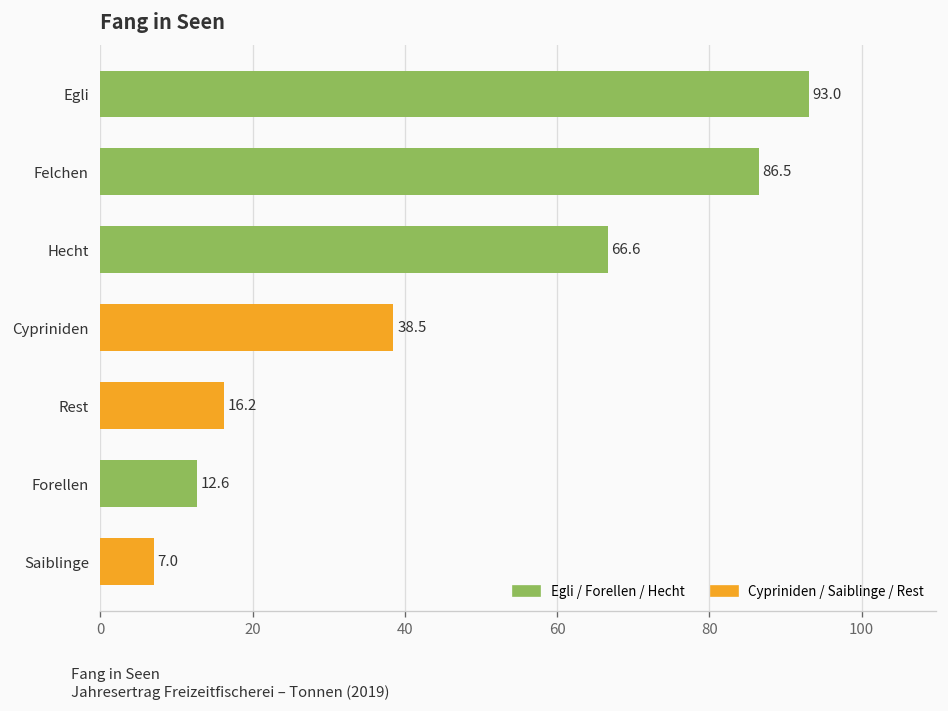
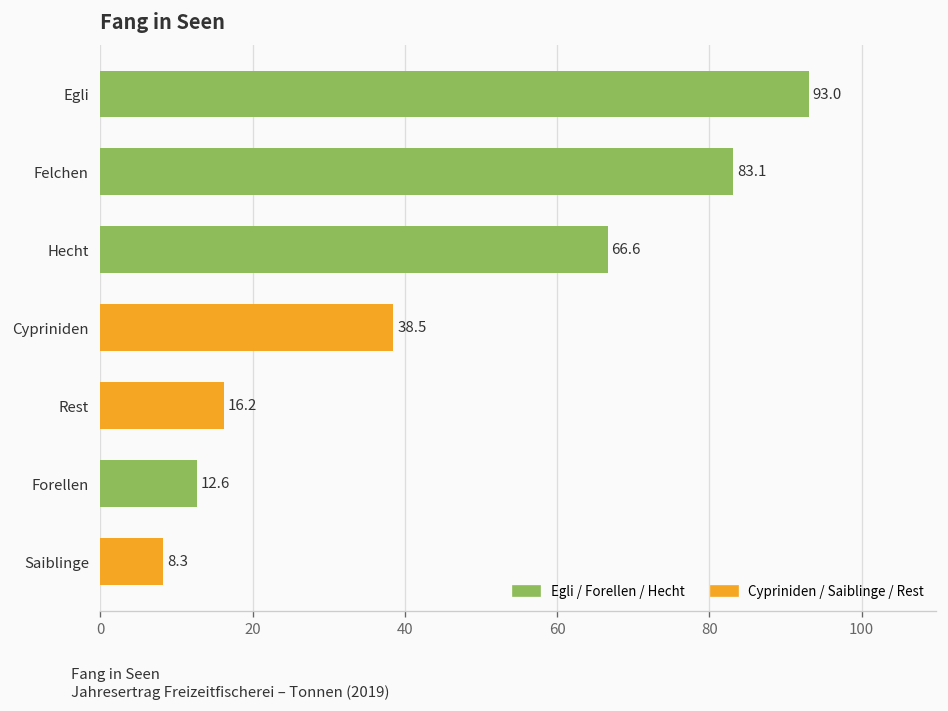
Felchen: 86.5 -> 83.1
Saiblinge: 7.0 -> 8.3
